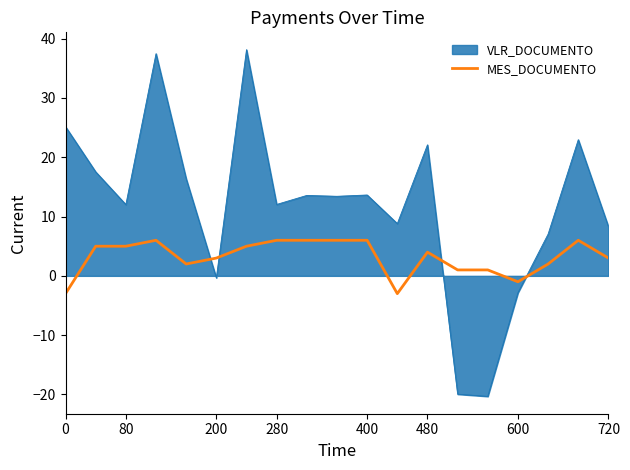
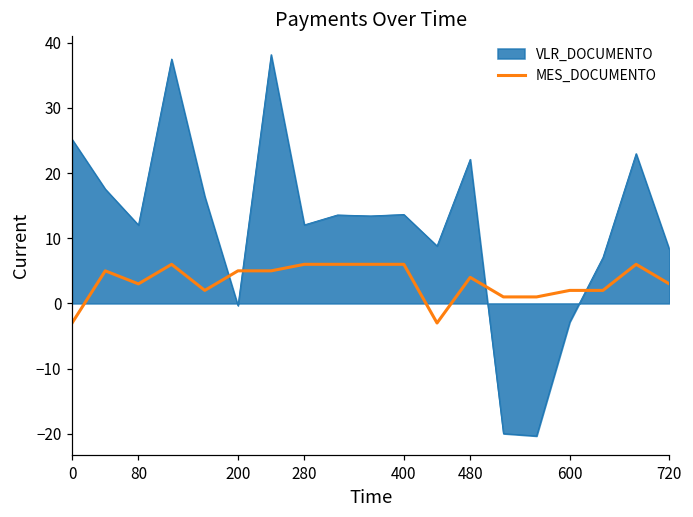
MES_DOCUMENTO, 80: 5 -> 3
MES_DOCUMENTO, 200: 3 -> 5
MES_DOCUMENTO, 600: -1 -> 2
